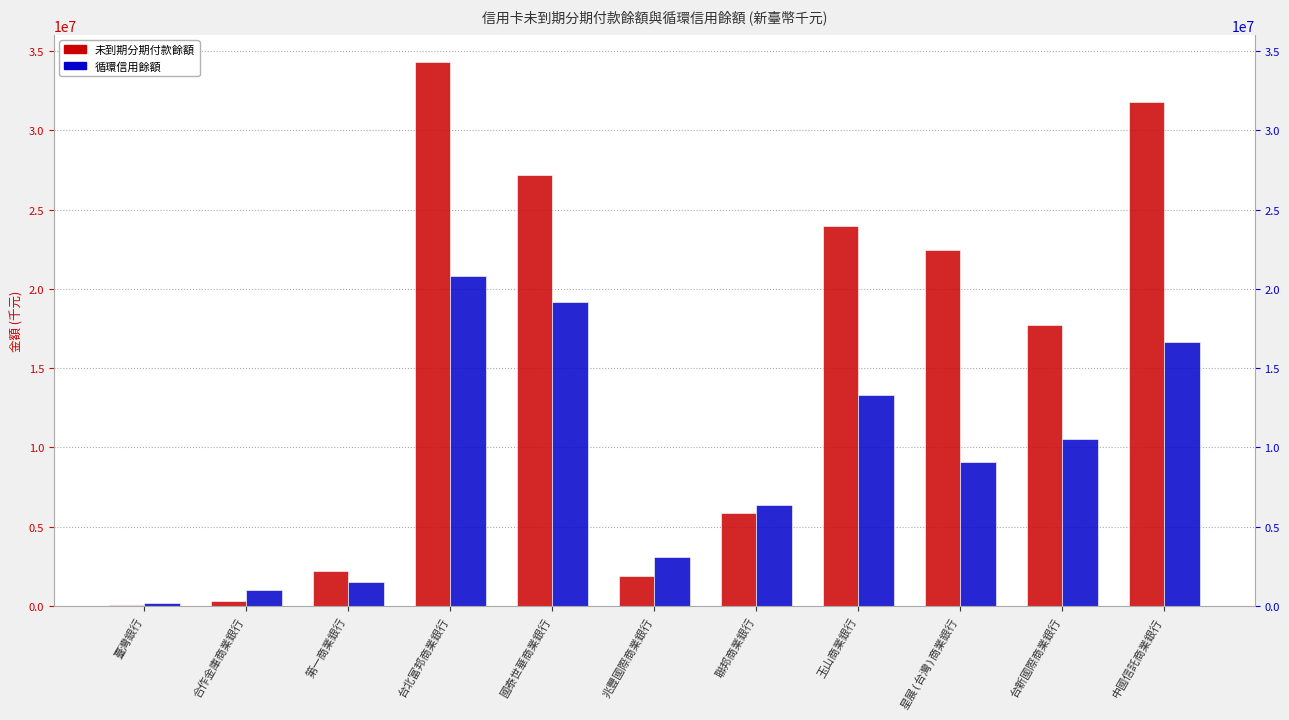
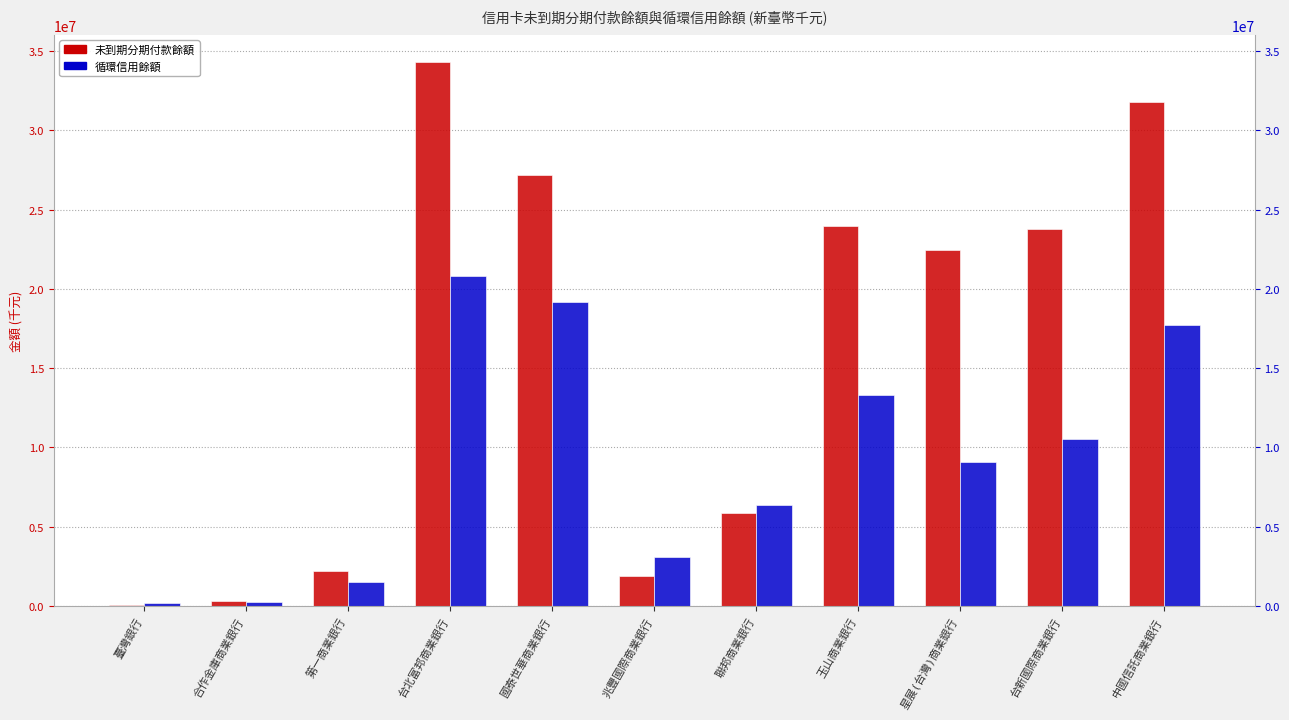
循環信用餘額, 合作金庫商業銀行: 1000000 -> 300000
未到期分期付款餘額, 台新國際商業銀行: 17700000 -> 23800000
循環信用餘額, 中國信託商業銀行: 16700000 -> 17700000
